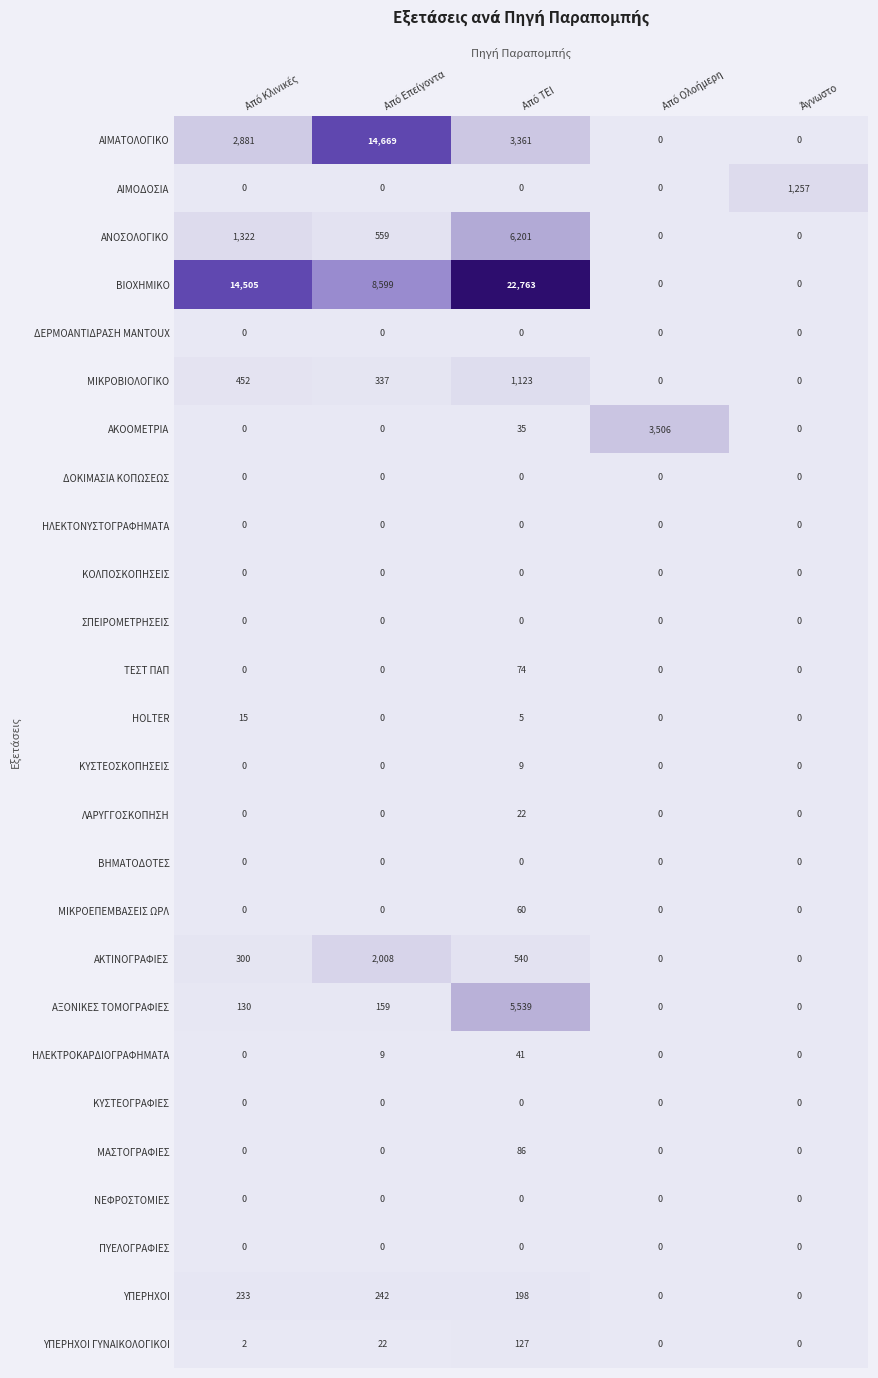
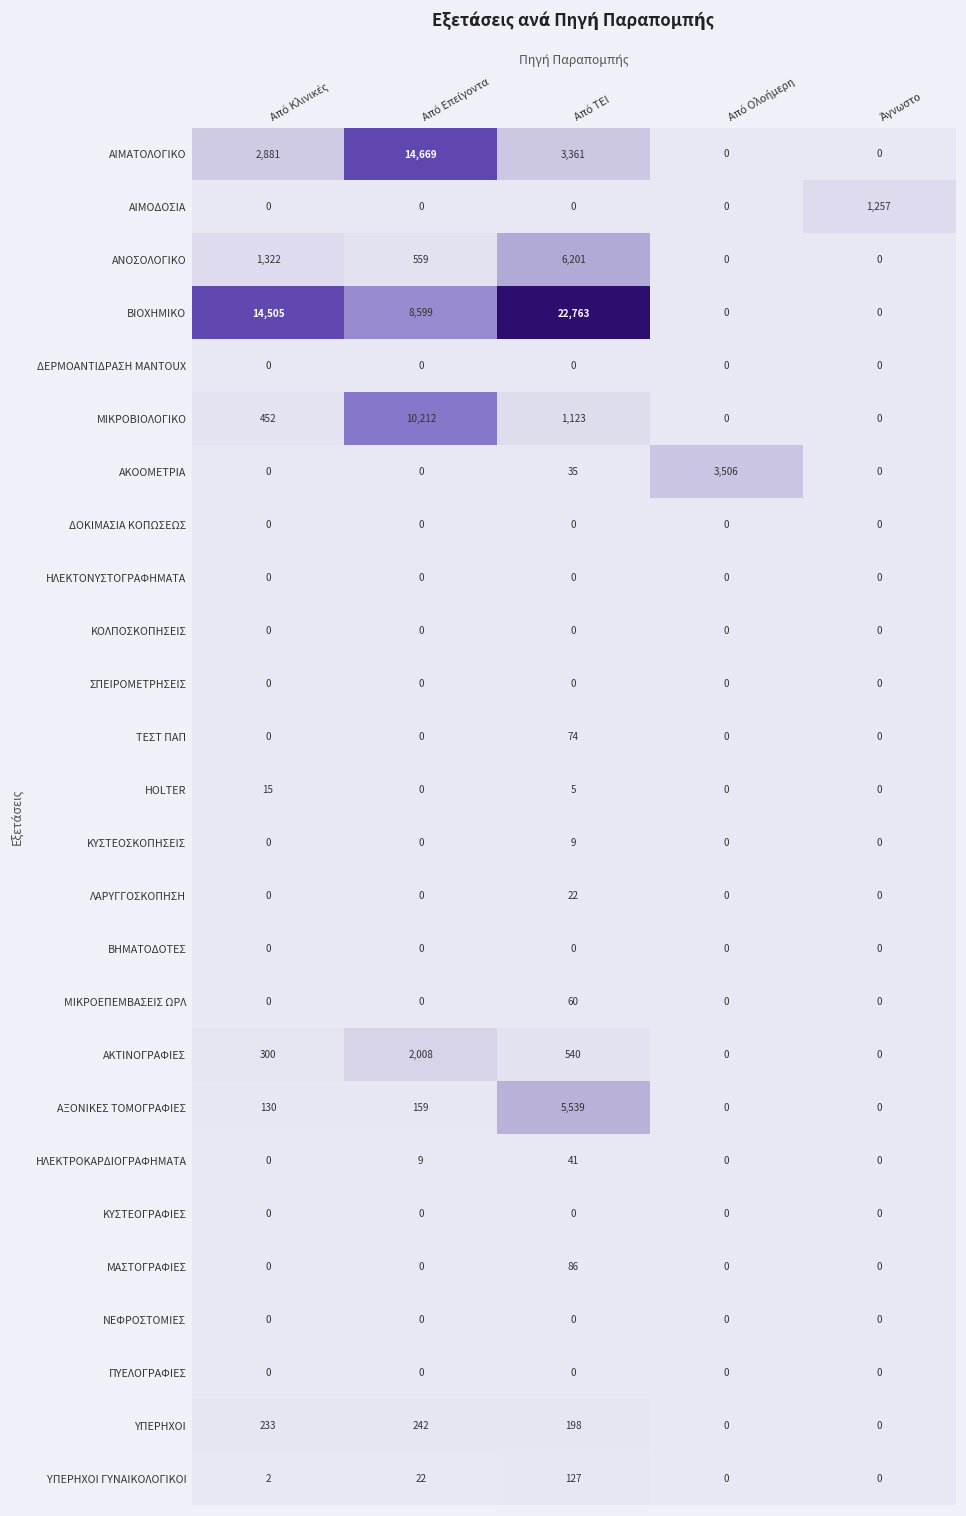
ΜΙΚΡΟΒΙΟΛΟΓΙΚΟ, Από Επείγοντα: 337 -> 10,212
